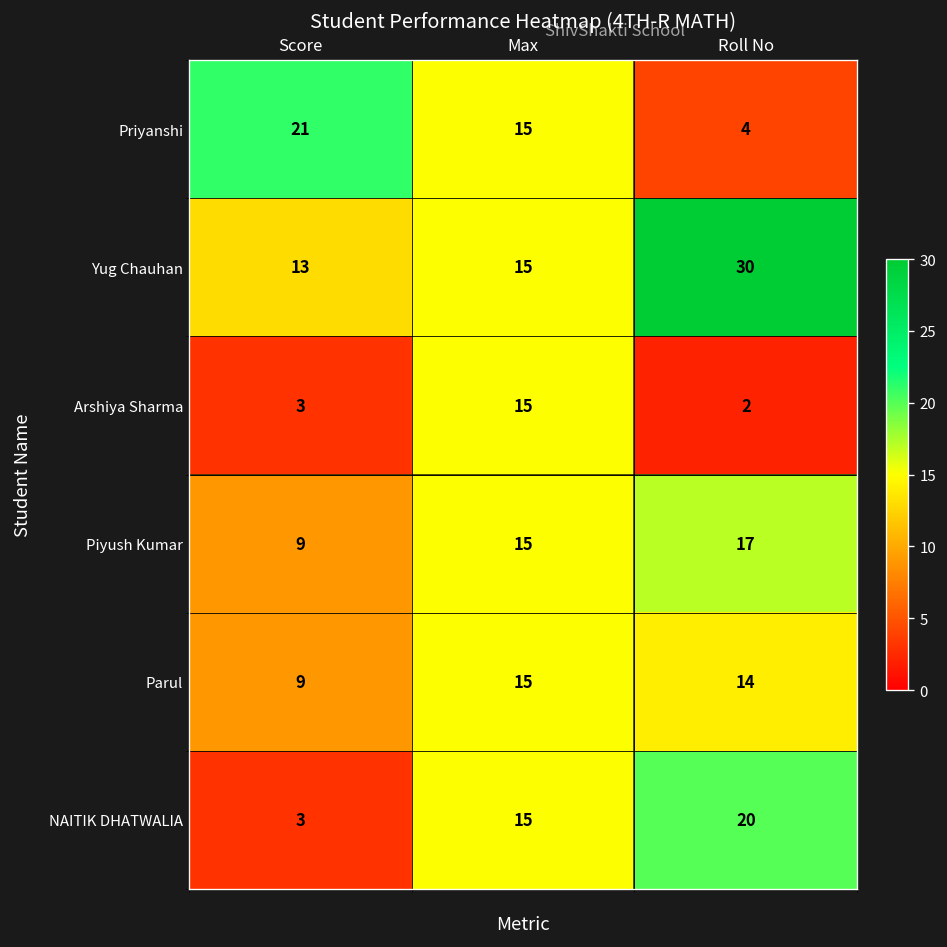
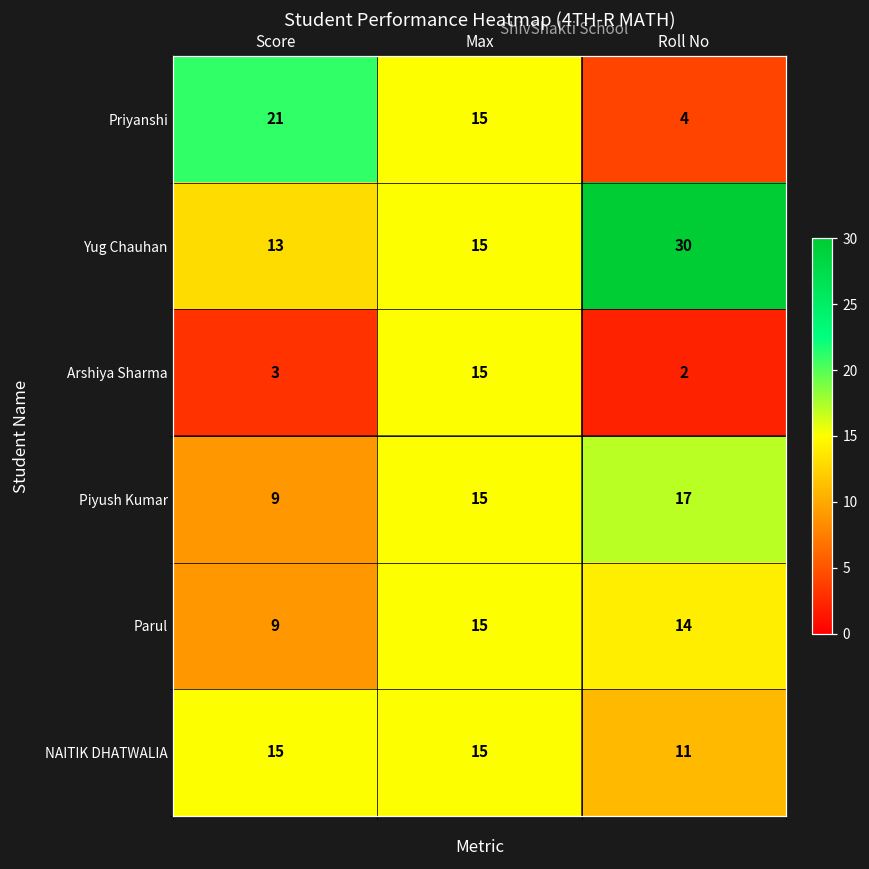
NAITIK DHATWALIA, Score: 3 -> 15
NAITIK DHATWALIA, Roll No: 20 -> 11
